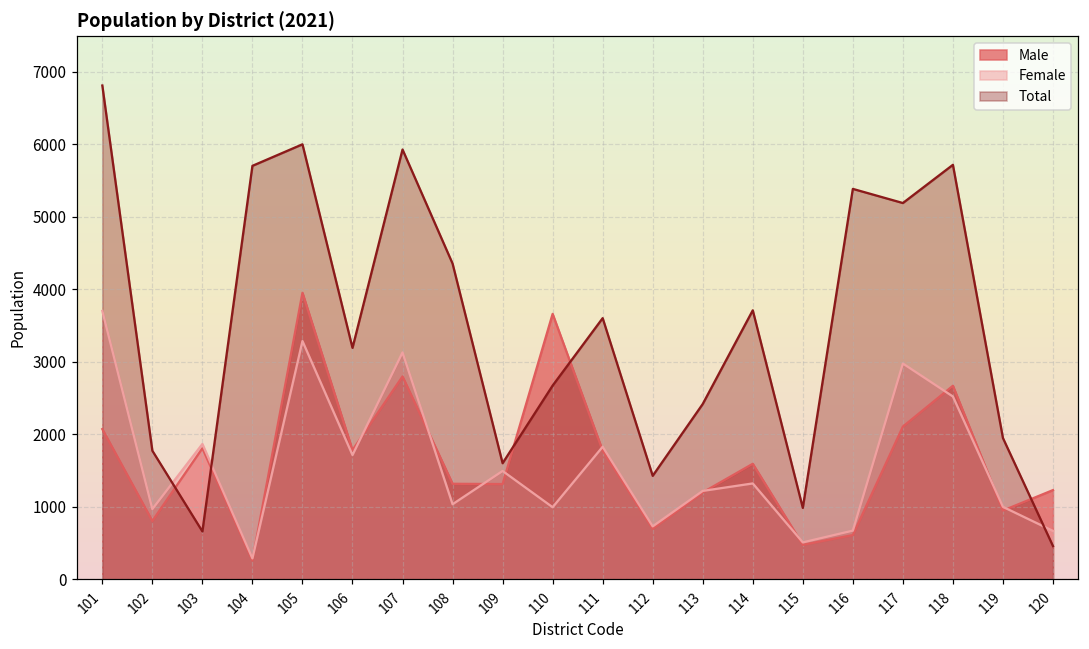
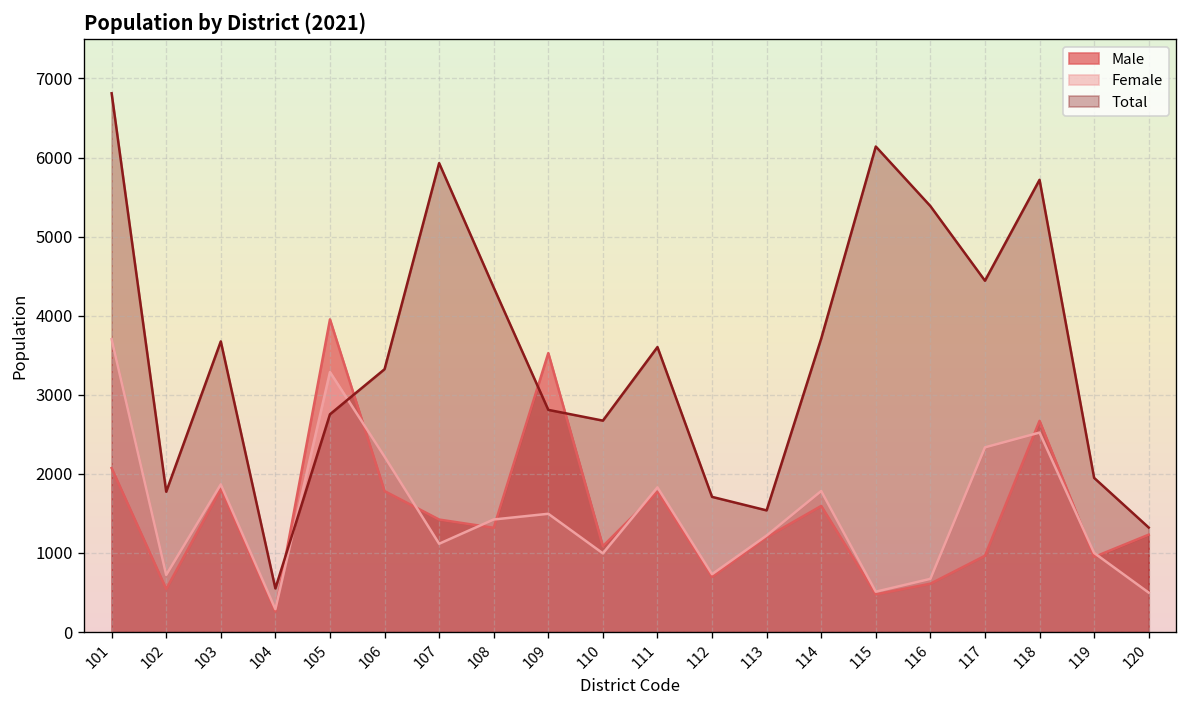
Male, 102: 800 -> 500
Female, 102: 1000 -> 700
Total, 103: 700 -> 3700
Total, 104: 5700 -> 600
Total, 105: 6000 -> 2800
Female, 106: 1700 -> 2200
Total, 106: 3200 -> 3300
Male, 107: 2800 -> 1400
Female, 107: 3100 -> 1100
Female, 108: 1000 -> 1400
Male, 109: 1300 -> 3500
Total, 109: 1600 -> 2800
Male, 110: 3700 -> 1100
Total, 112: 1400 -> 1700
Total, 113: 2400 -> 1500
Female, 114: 1300 -> 1800
Total, 115: 1000 -> 6100
Male, 117: 2100 -> 1000
Female, 117: 3000 -> 2300
Total, 117: 5200 -> 4400
Female, 120: 700 -> 500
Total, 120: 500 -> 1300
